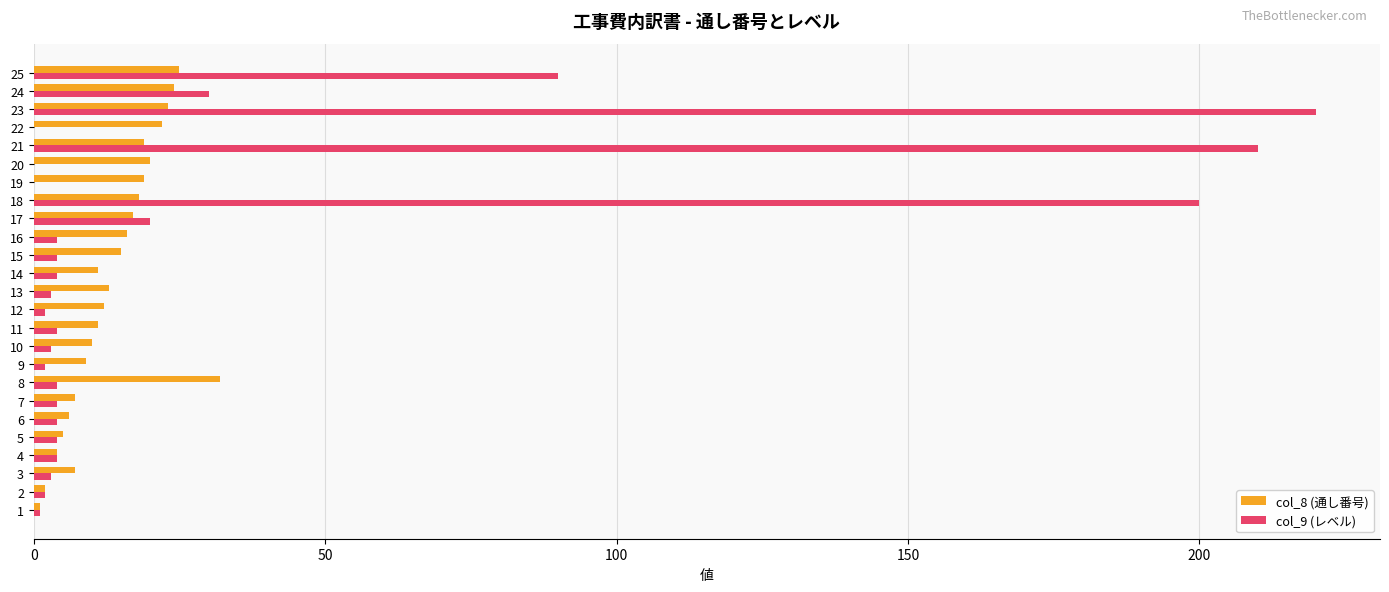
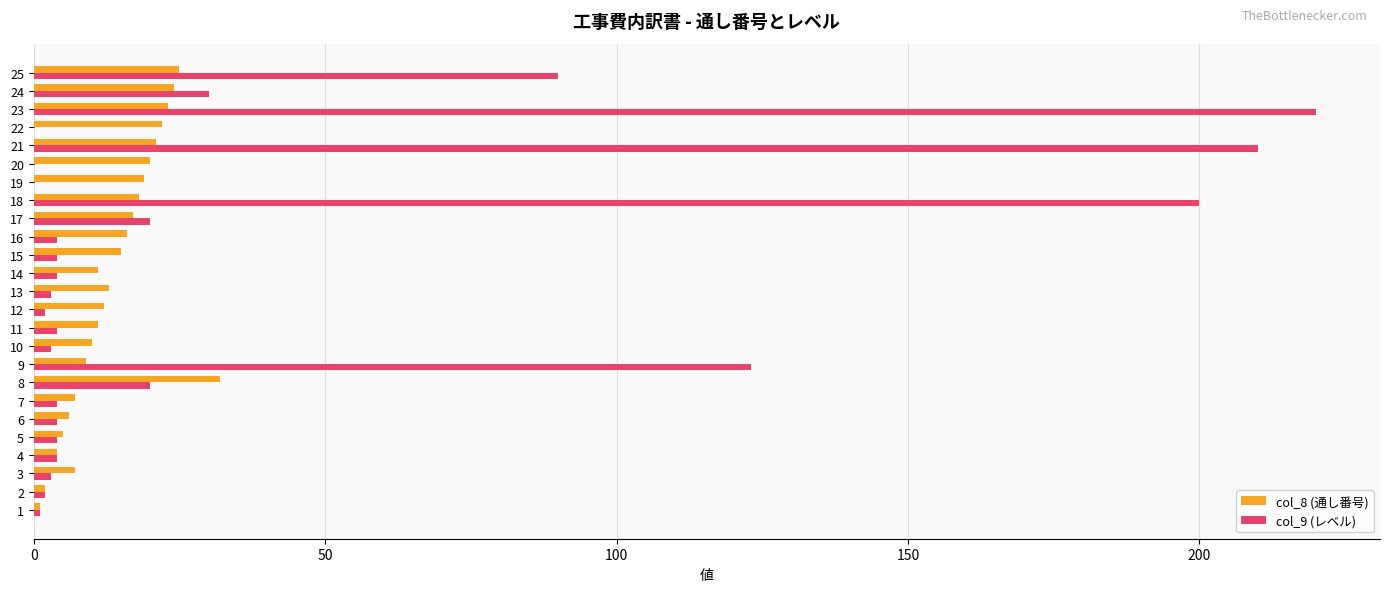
col_8 (通し番号), 21: 19 -> 21
col_9 (レベル), 9: 2 -> 123
col_9 (レベル), 8: 4 -> 20
